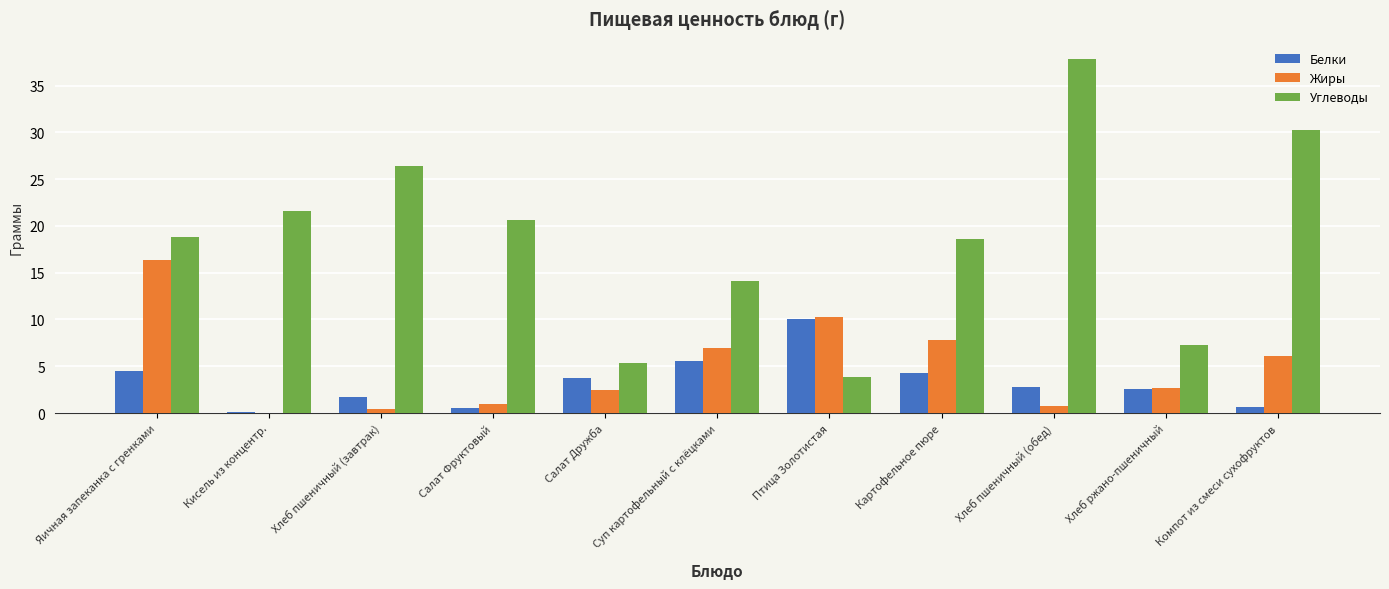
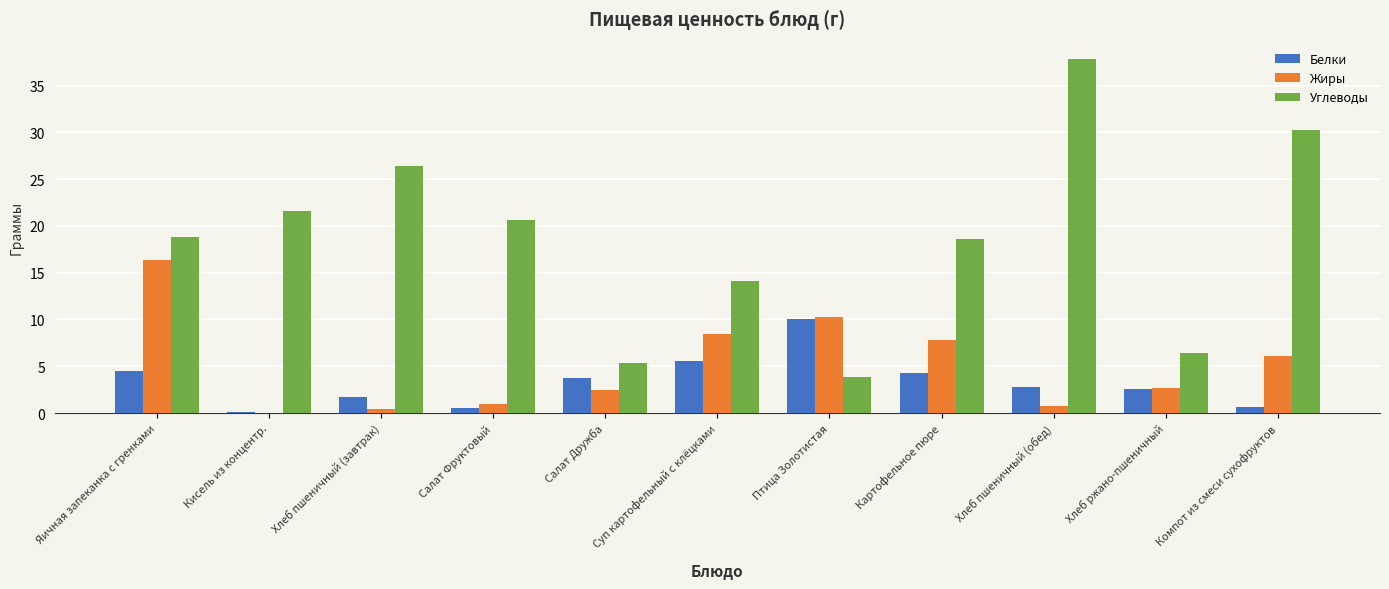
Жиры, Суп картофельный с клёцками: 7 -> 8
Углеводы, Хлеб ржано-пшеничный: 7 -> 6
